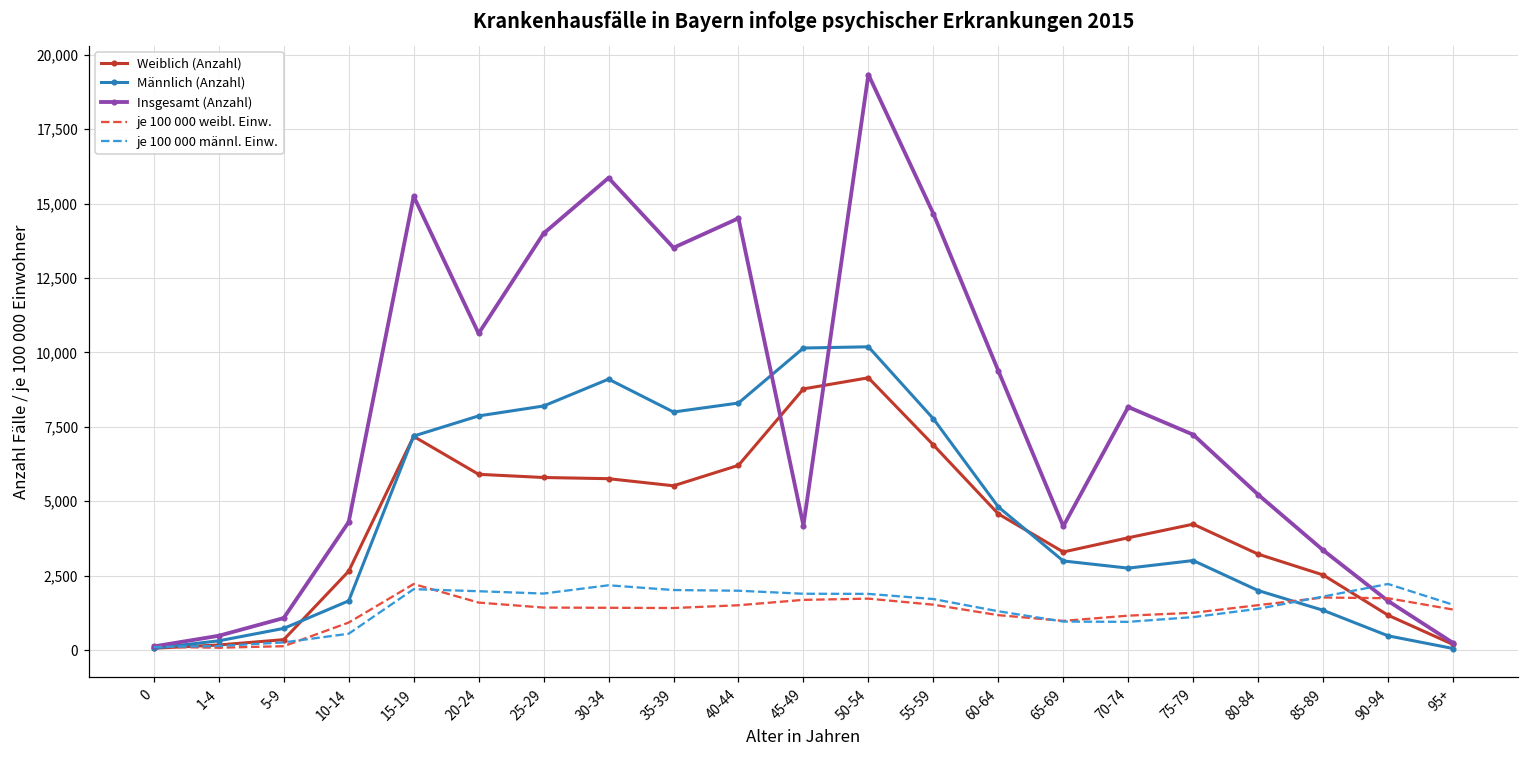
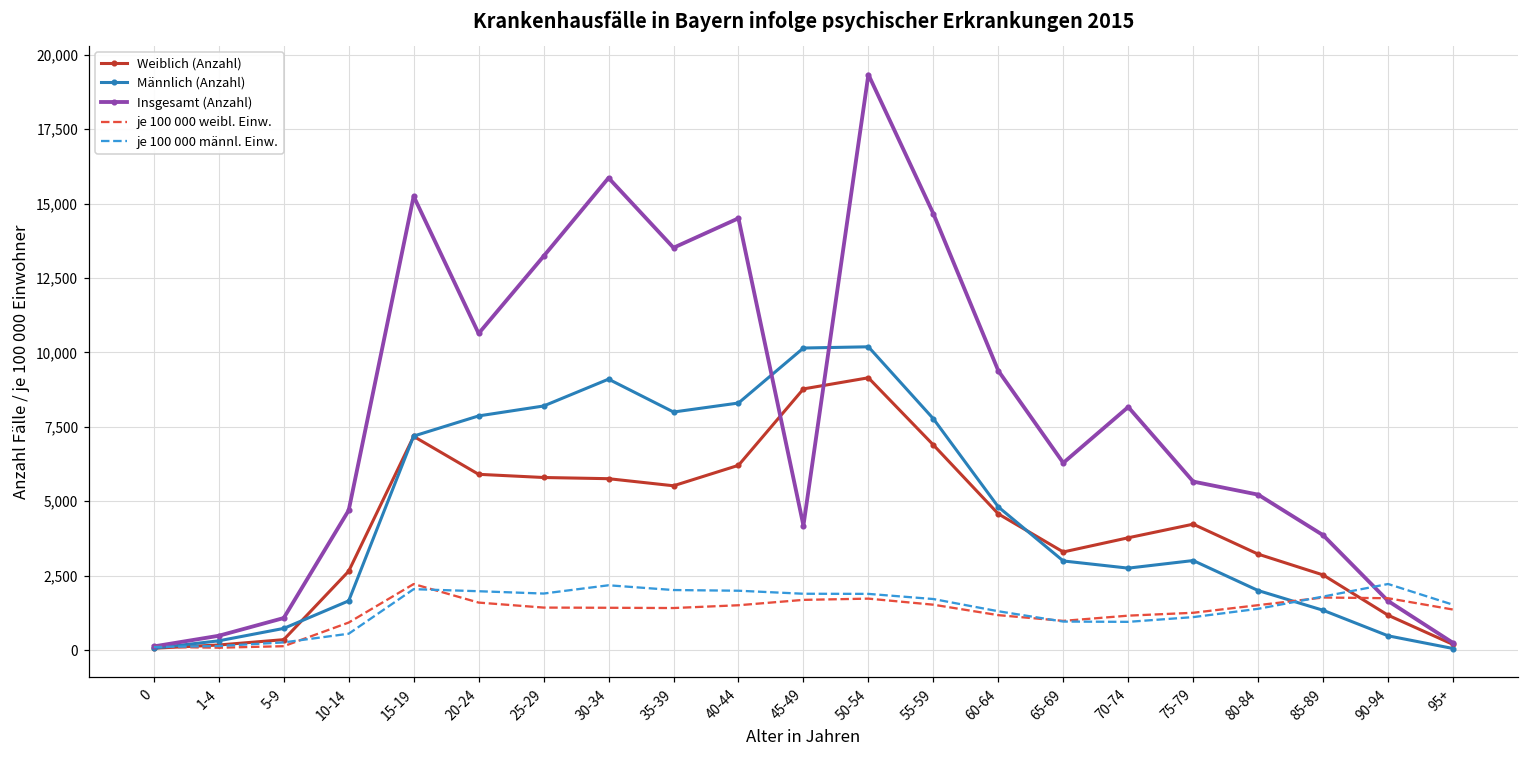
Insgesamt (Anzahl), 10-14: 4,300 -> 4,700
Insgesamt (Anzahl), 25-29: 14,000 -> 13,200
Insgesamt (Anzahl), 65-69: 4,200 -> 6,300
Insgesamt (Anzahl), 75-79: 7,200 -> 5,700
Insgesamt (Anzahl), 85-89: 3,400 -> 3,900
